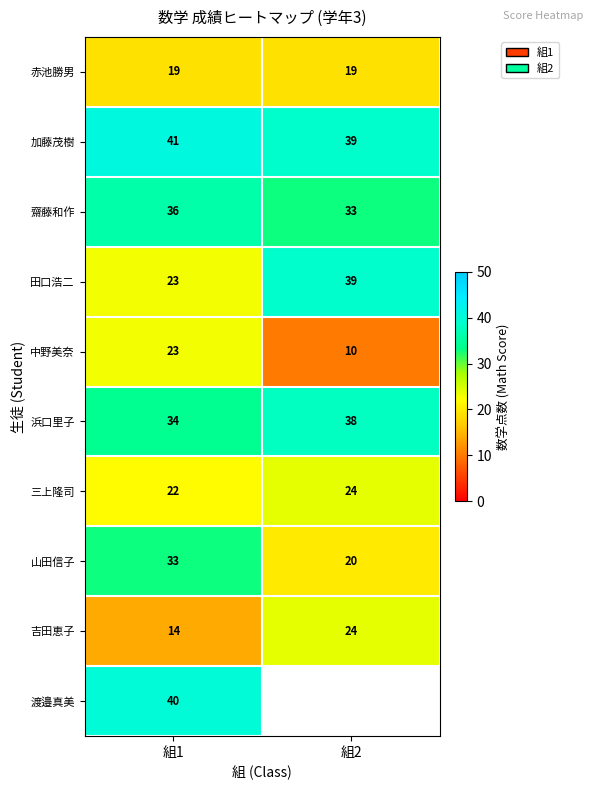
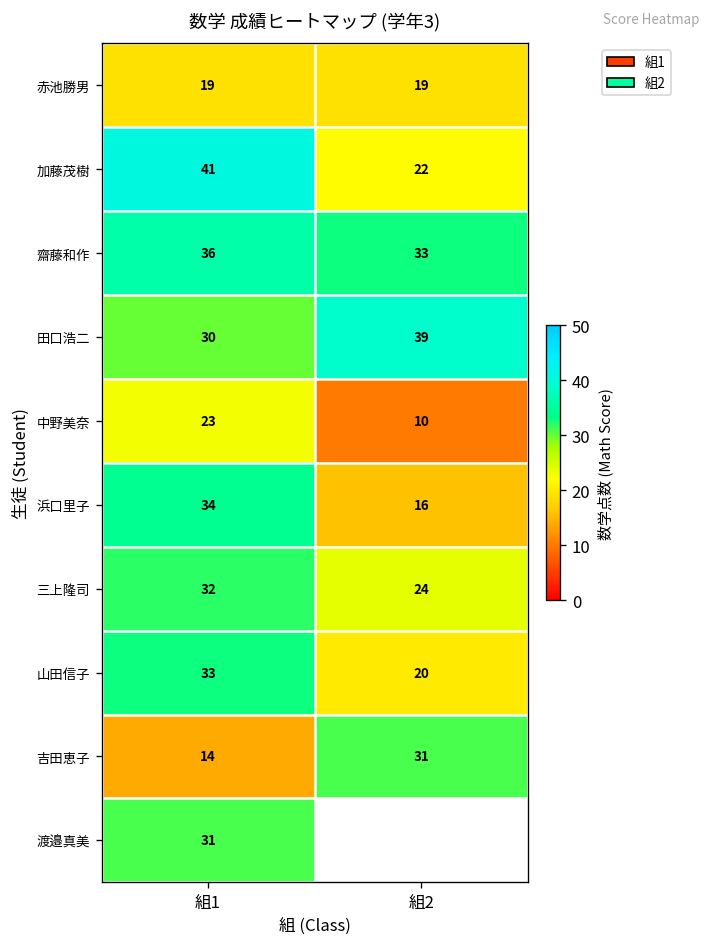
加藤茂樹, 組2: 39 -> 22
田口浩二, 組1: 23 -> 30
浜口里子, 組2: 38 -> 16
三上隆司, 組1: 22 -> 32
吉田恵子, 組2: 24 -> 31
渡邉真美, 組1: 40 -> 31
